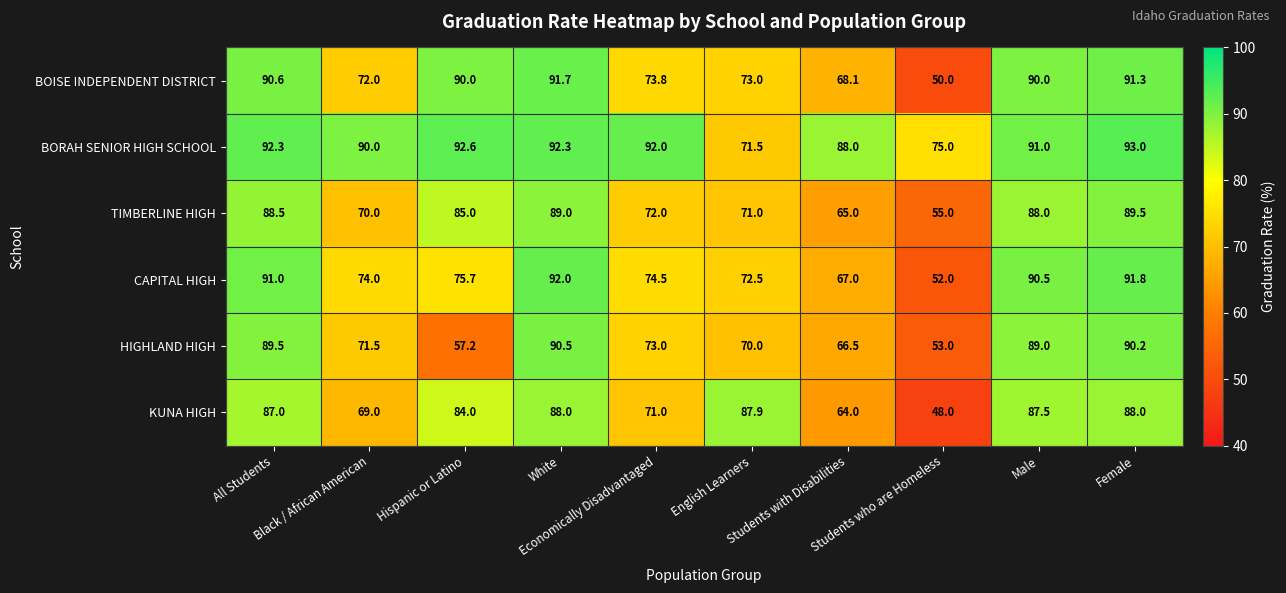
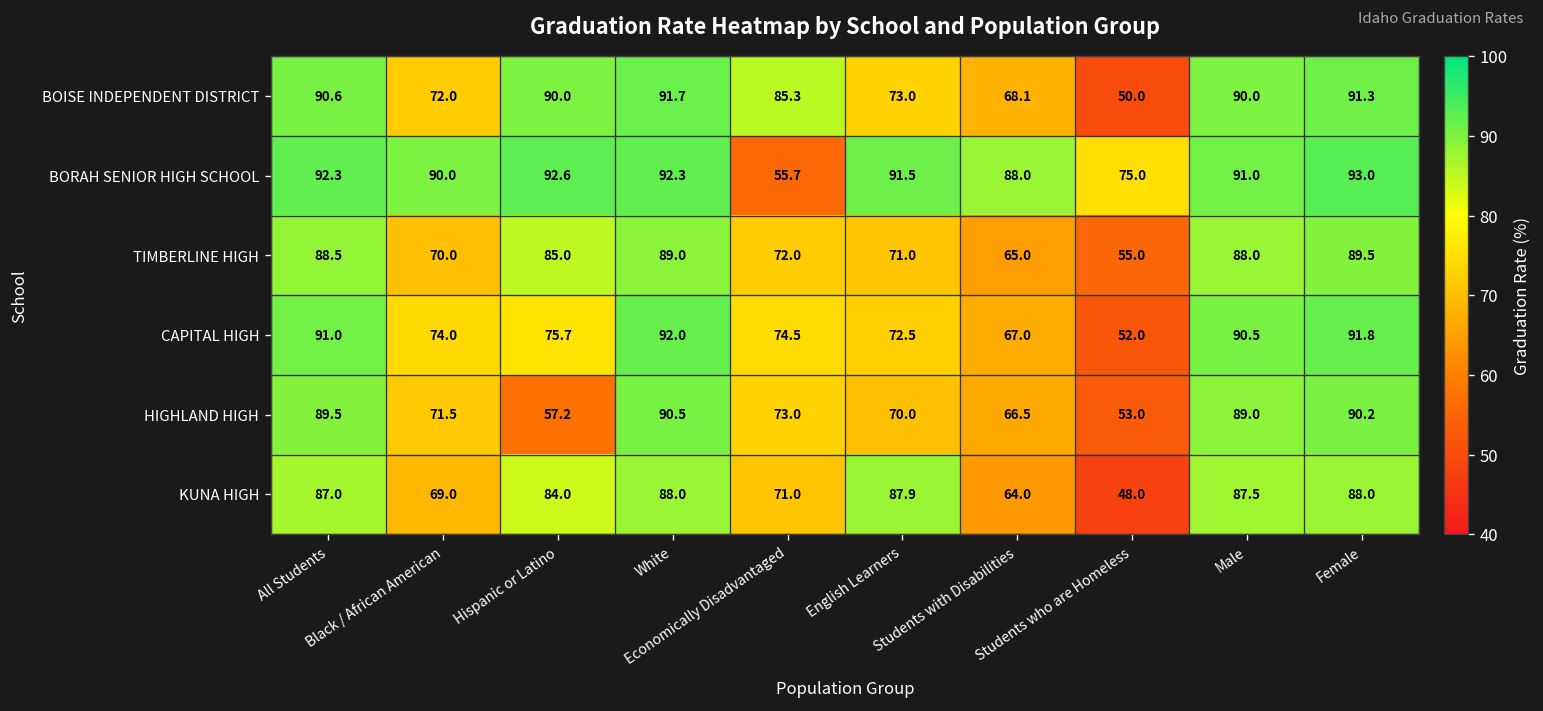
BOISE INDEPENDENT DISTRICT, Economically Disadvantaged: 73.8 -> 85.3
BORAH SENIOR HIGH SCHOOL, Economically Disadvantaged: 92.0 -> 55.7
BORAH SENIOR HIGH SCHOOL, English Learners: 71.5 -> 91.5
